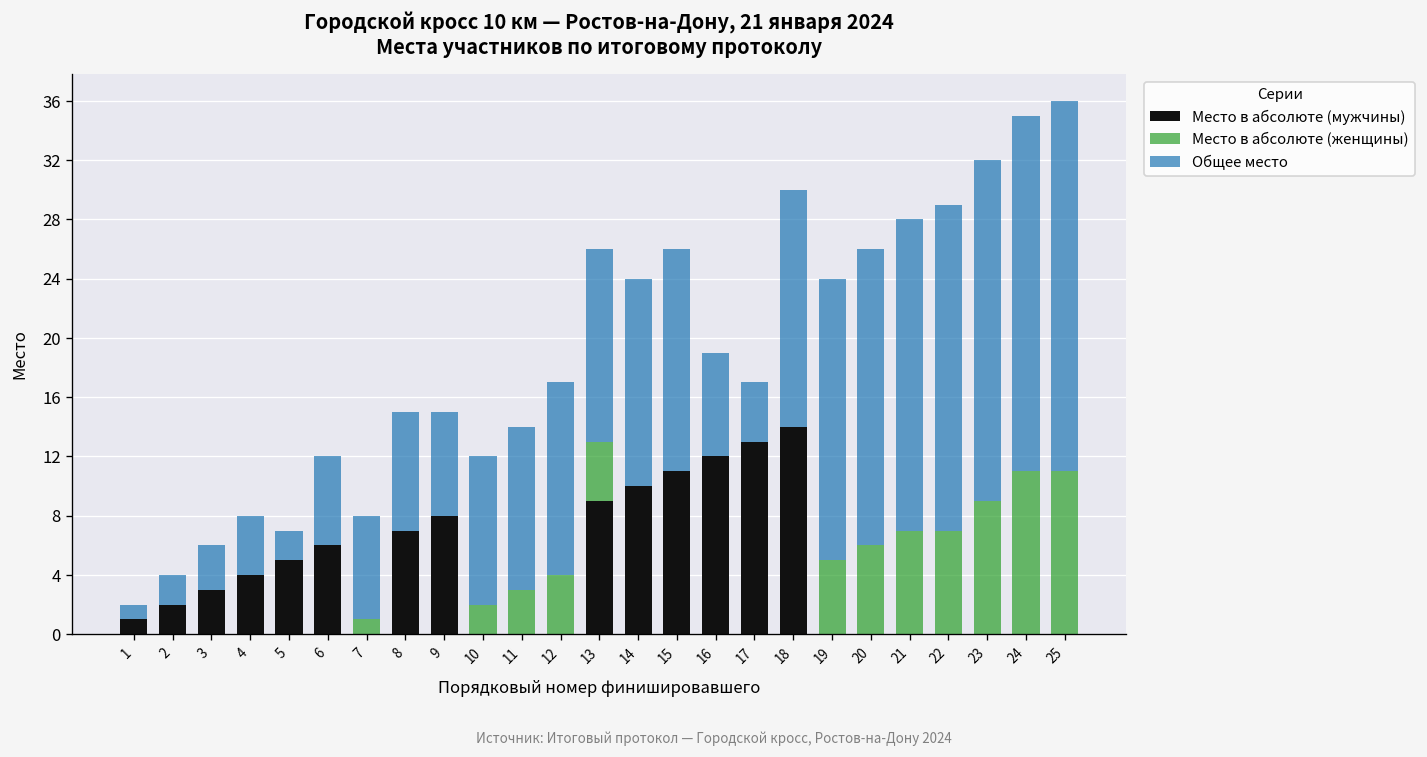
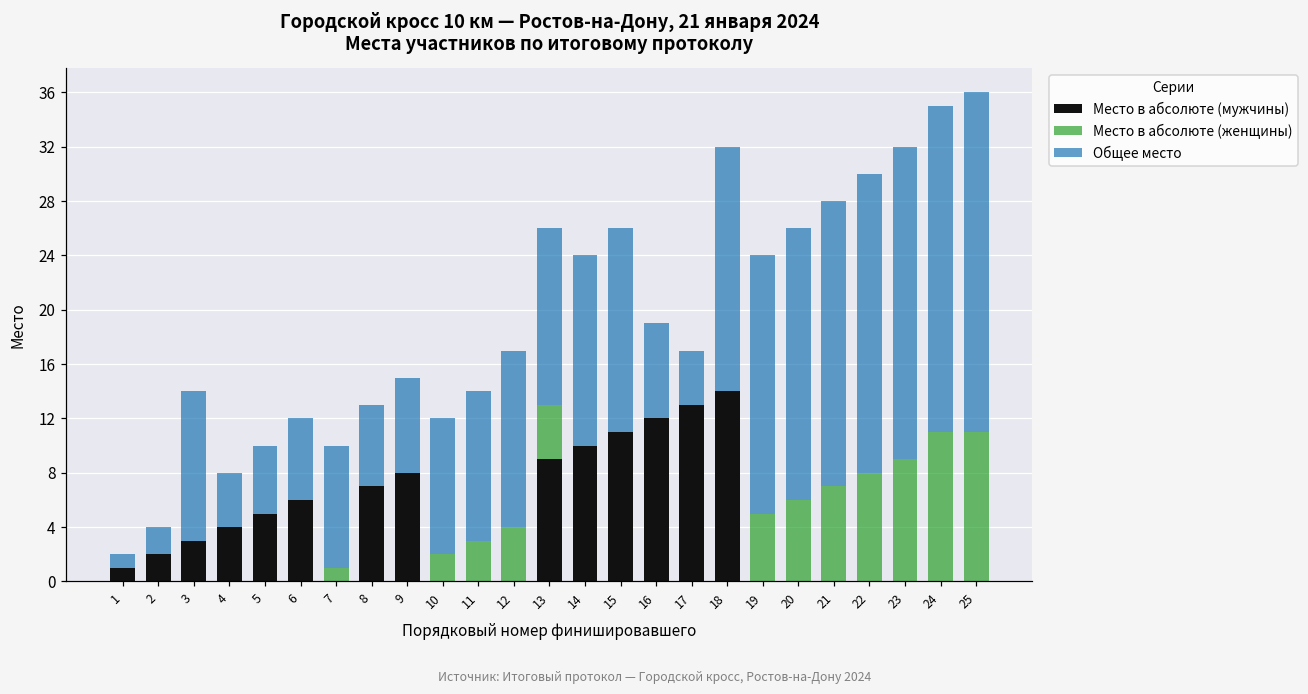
Общее место, 3: 3 -> 11
Общее место, 5: 2 -> 5
Общее место, 7: 7 -> 9
Общее место, 8: 8 -> 6
Общее место, 18: 16 -> 18
Место в абсолюте (женщины), 22: 7 -> 8
